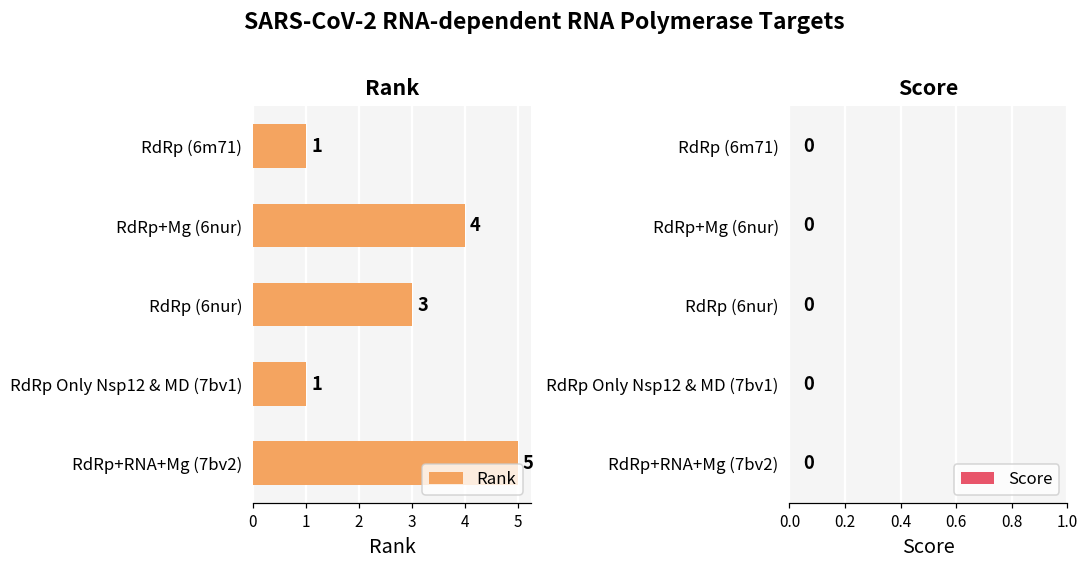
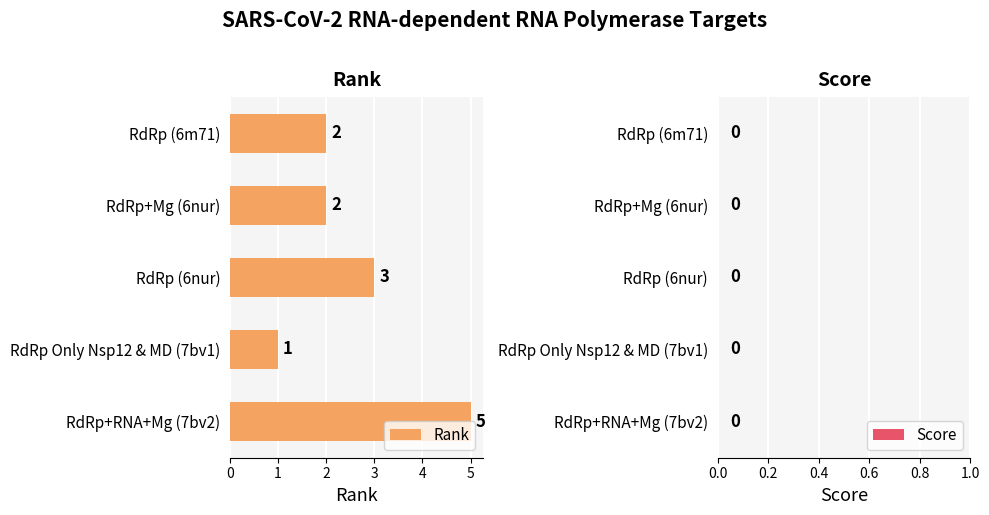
Rank, RdRp (6m71): 1 -> 2
Rank, RdRp+Mg (6nur): 4 -> 2
